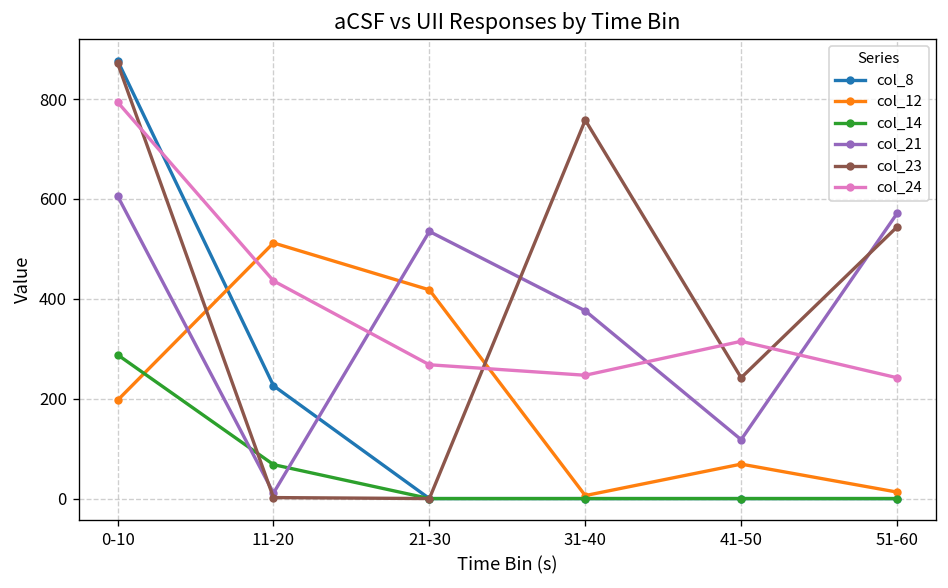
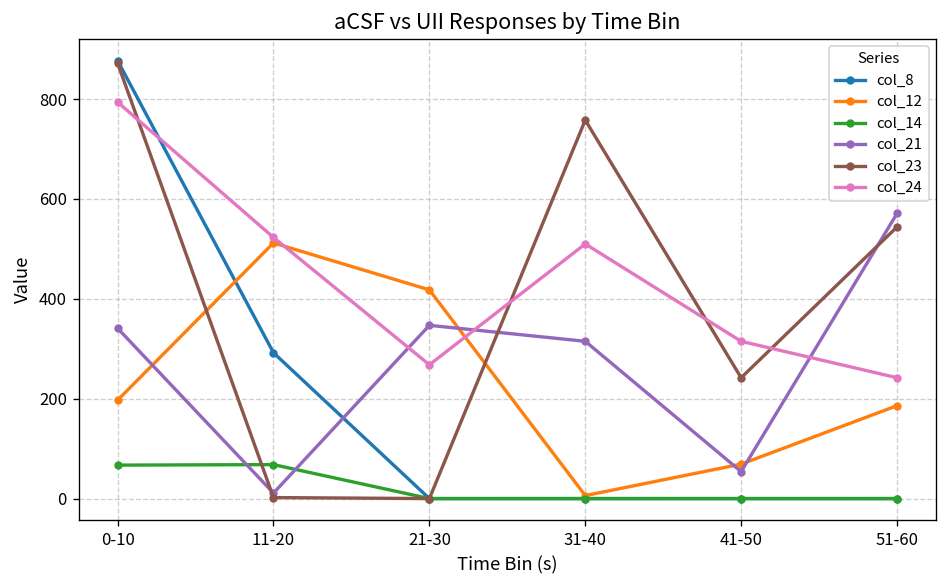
col_14, 0-10: 290 -> 70
col_21, 0-10: 610 -> 340
col_8, 11-20: 230 -> 290
col_24, 11-20: 440 -> 520
col_21, 21-30: 540 -> 350
col_21, 31-40: 380 -> 320
col_24, 31-40: 250 -> 510
col_21, 41-50: 120 -> 50
col_12, 51-60: 10 -> 190
